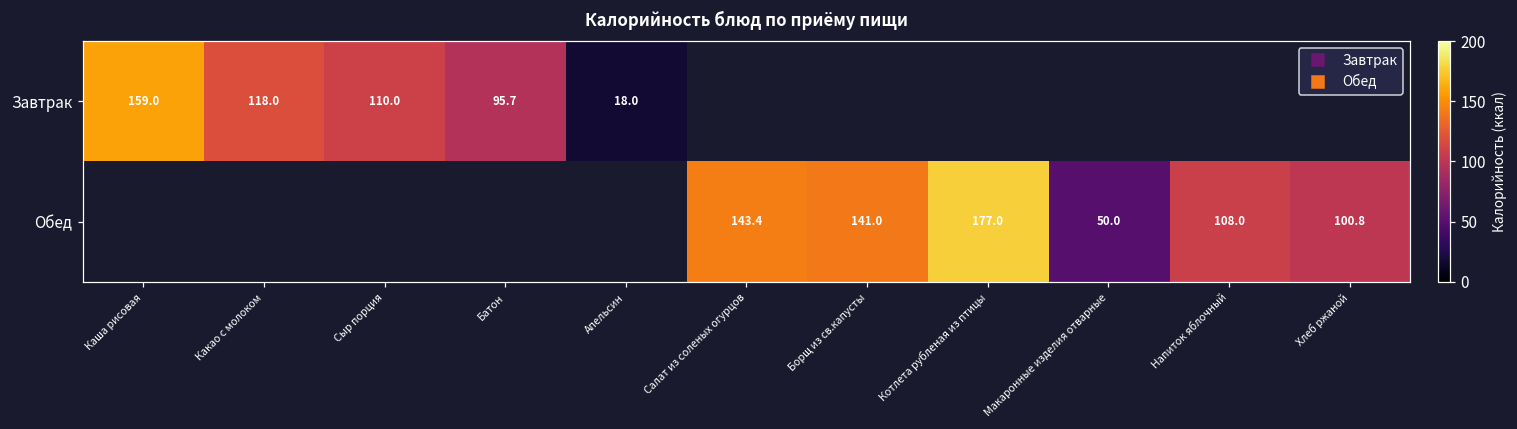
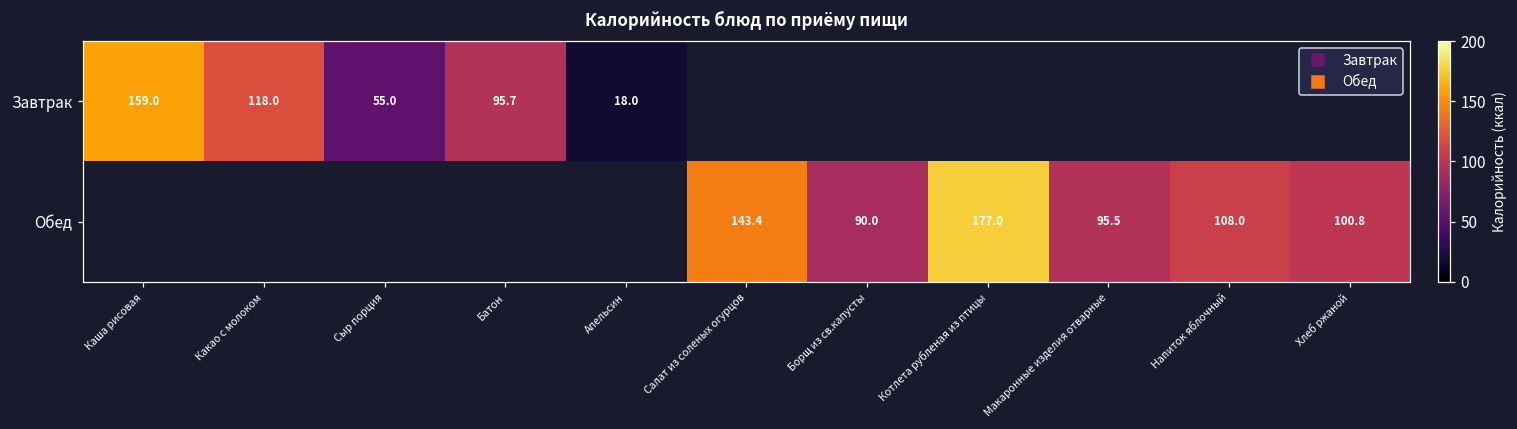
Завтрак, Сыр порция: 110.0 -> 55.0
Обед, Борщ из св.капусты: 141.0 -> 90.0
Обед, Макаронные изделия отварные: 50.0 -> 95.5
